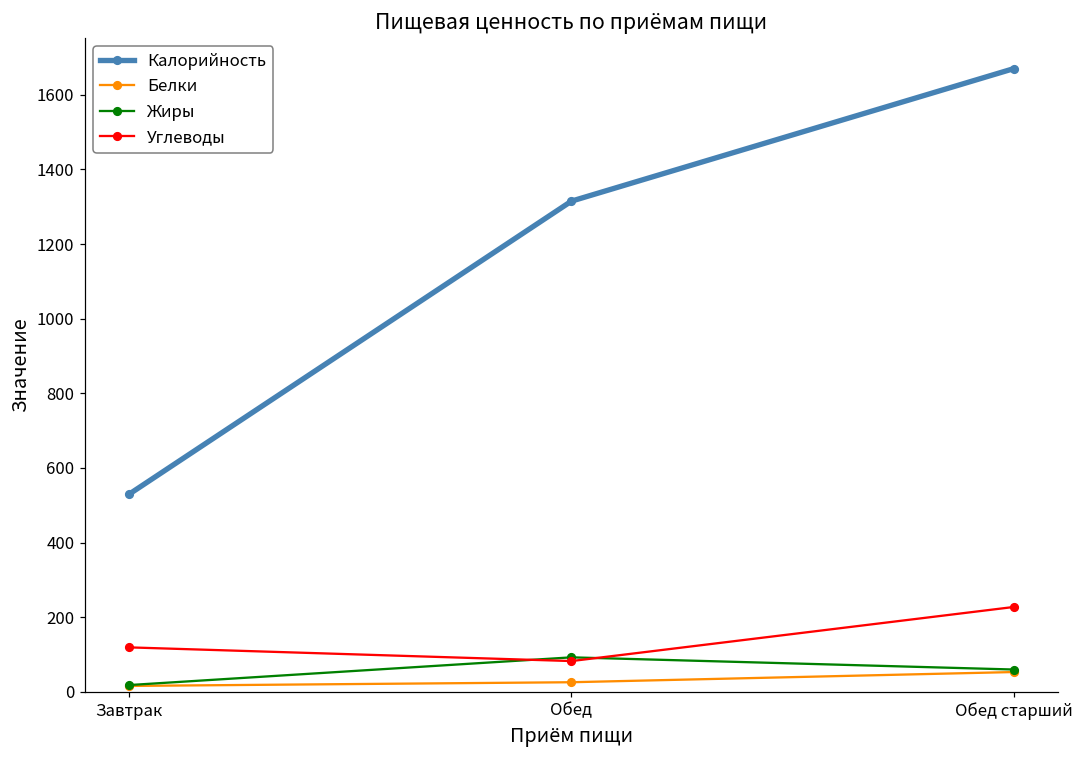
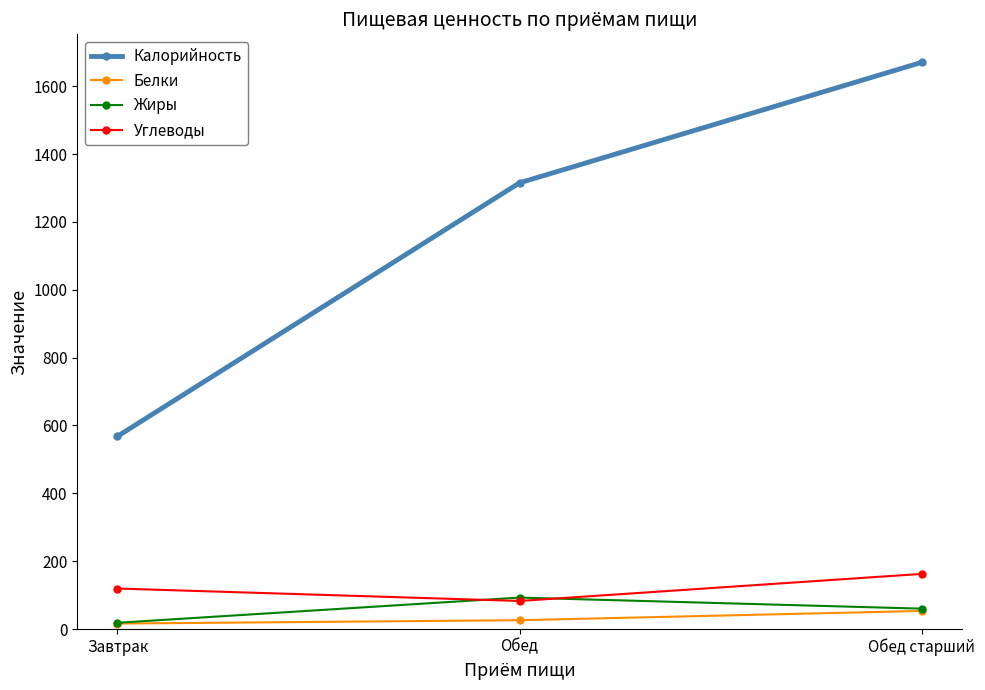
Калорийность, Завтрак: 530 -> 570
Углеводы, Обед старший: 230 -> 160
